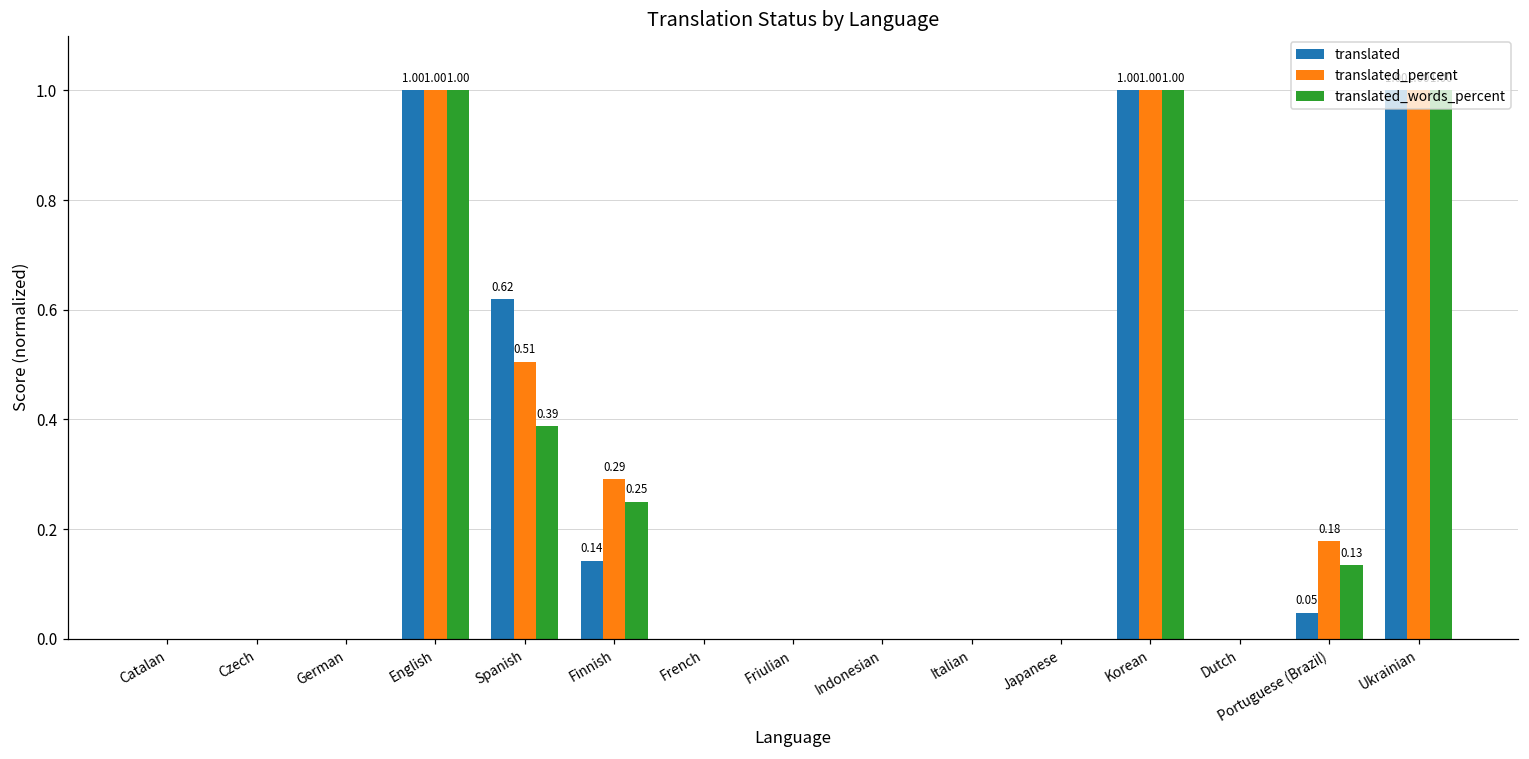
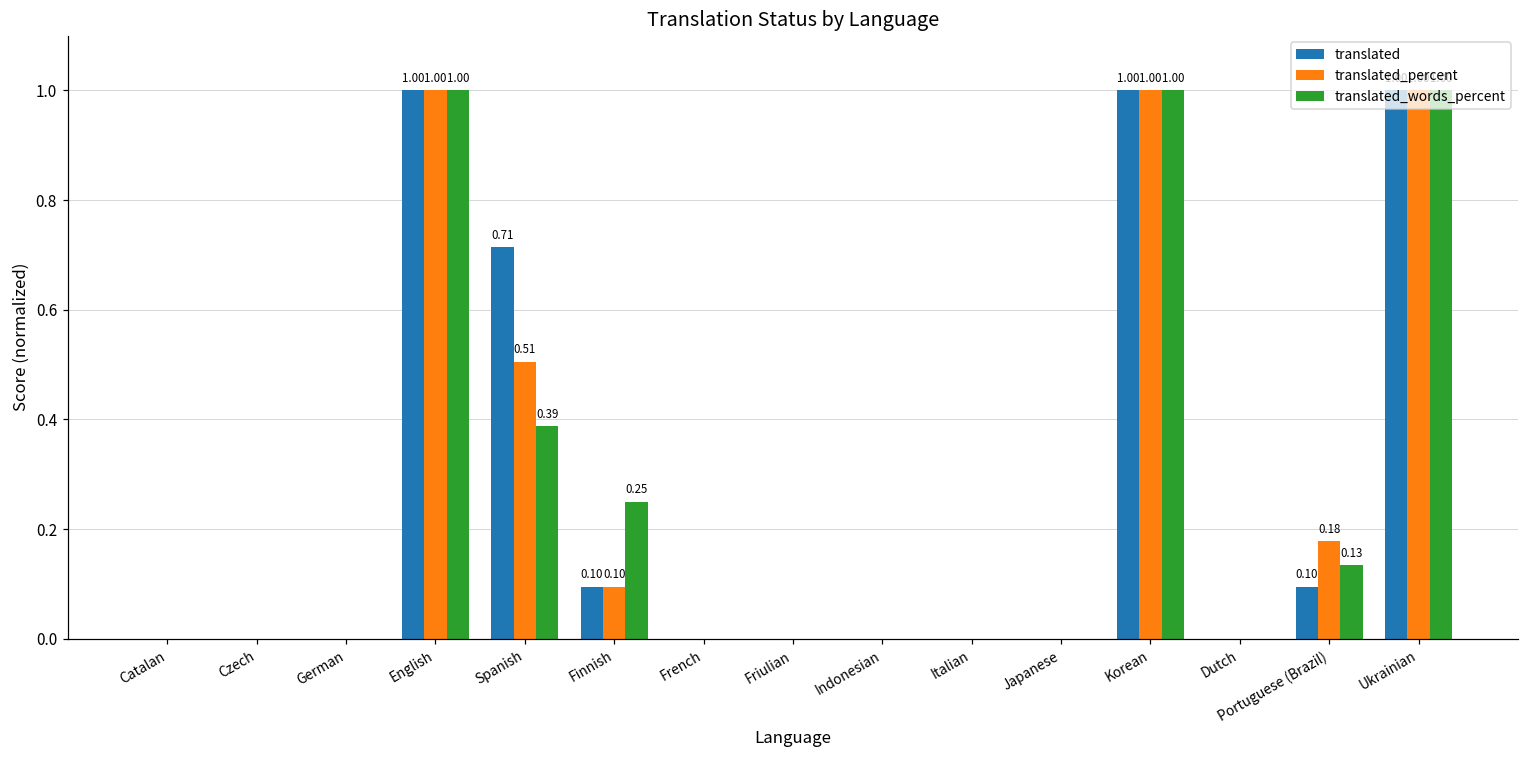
translated, Spanish: 0.62 -> 0.71
translated, Finnish: 0.14 -> 0.10
translated_percent, Finnish: 0.29 -> 0.10
translated, Portuguese (Brazil): 0.05 -> 0.10
